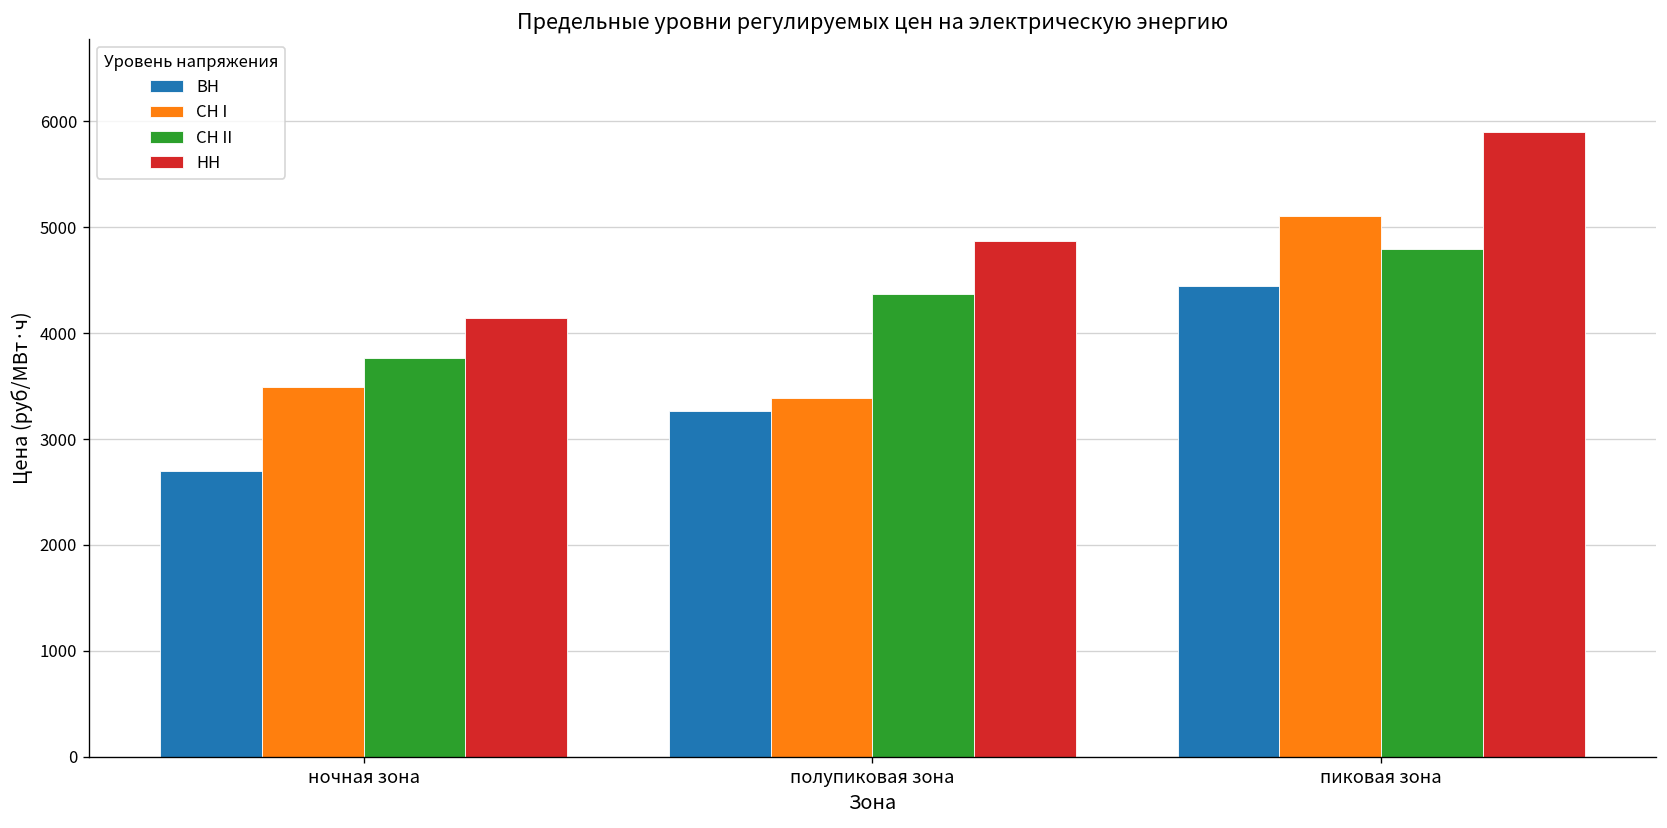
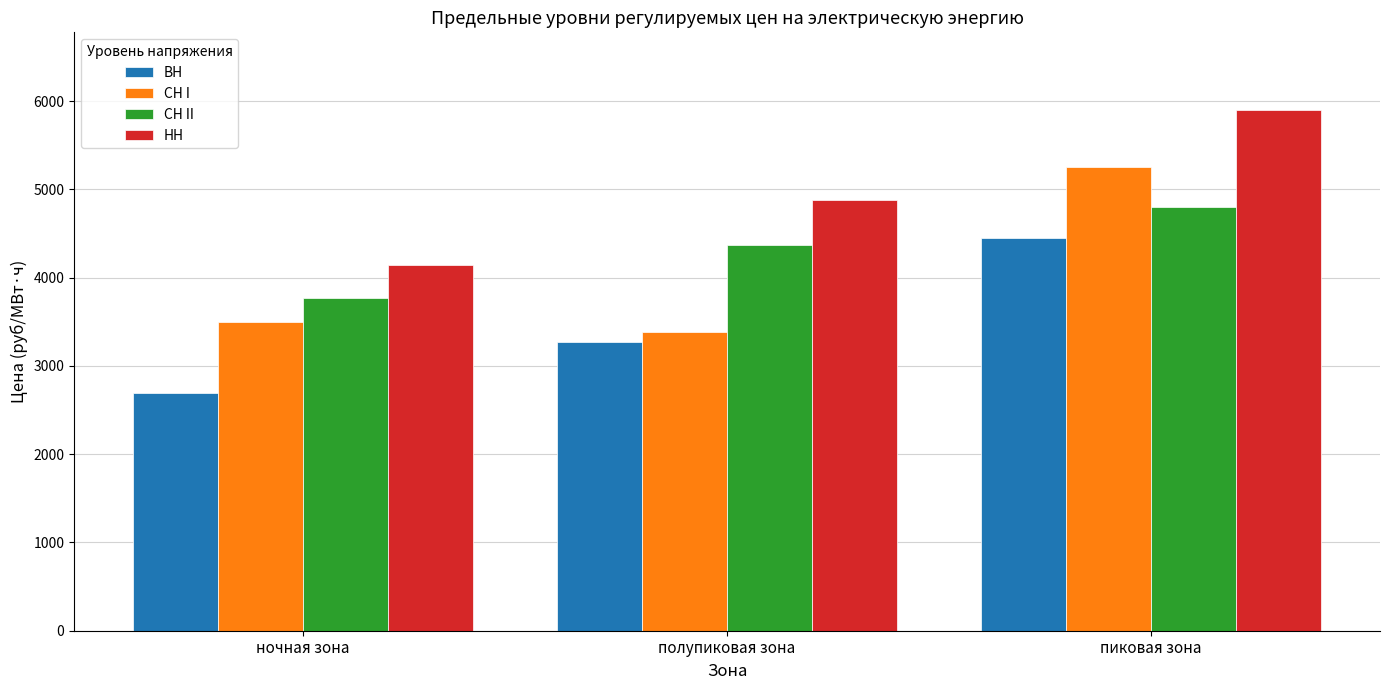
СН I, пиковая зона: 5100 -> 5200
